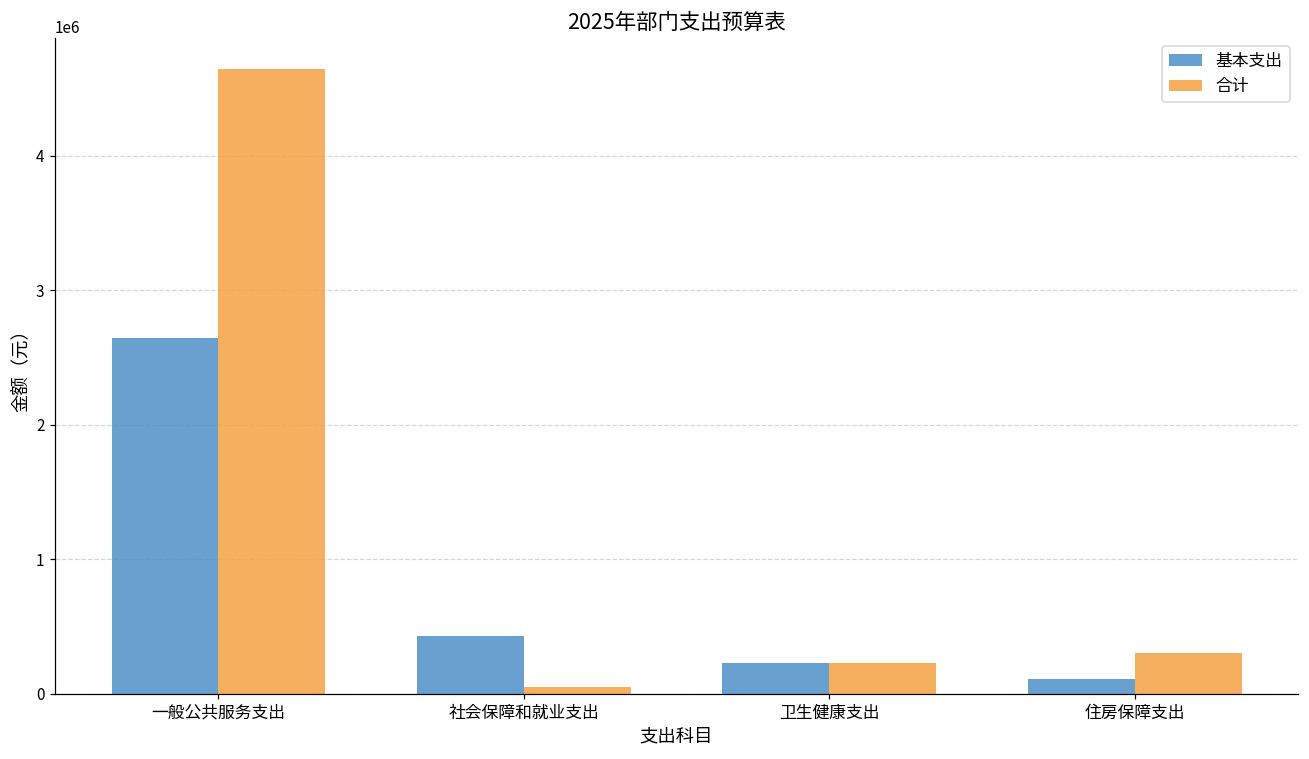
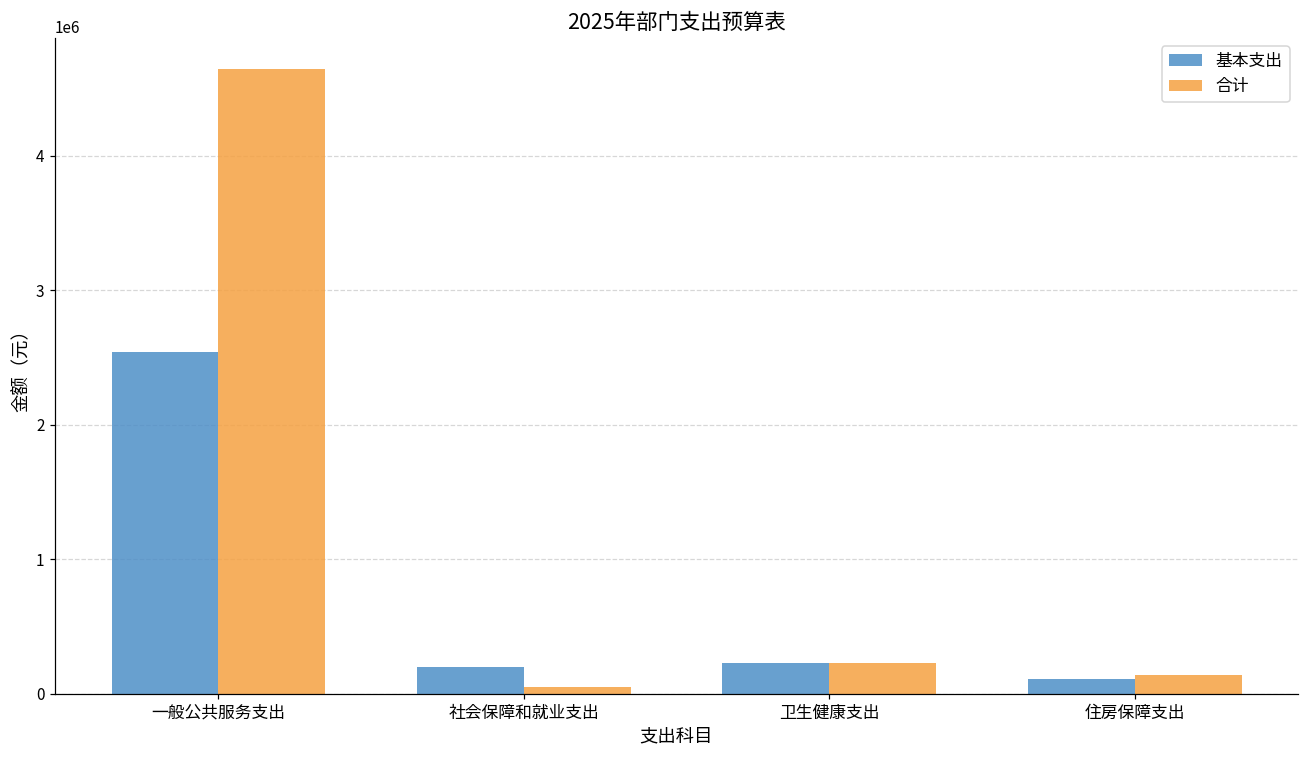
基本支出, 一般公共服务支出: 2640000 -> 2540000
基本支出, 社会保障和就业支出: 430000 -> 200000
合计, 住房保障支出: 300000 -> 140000
